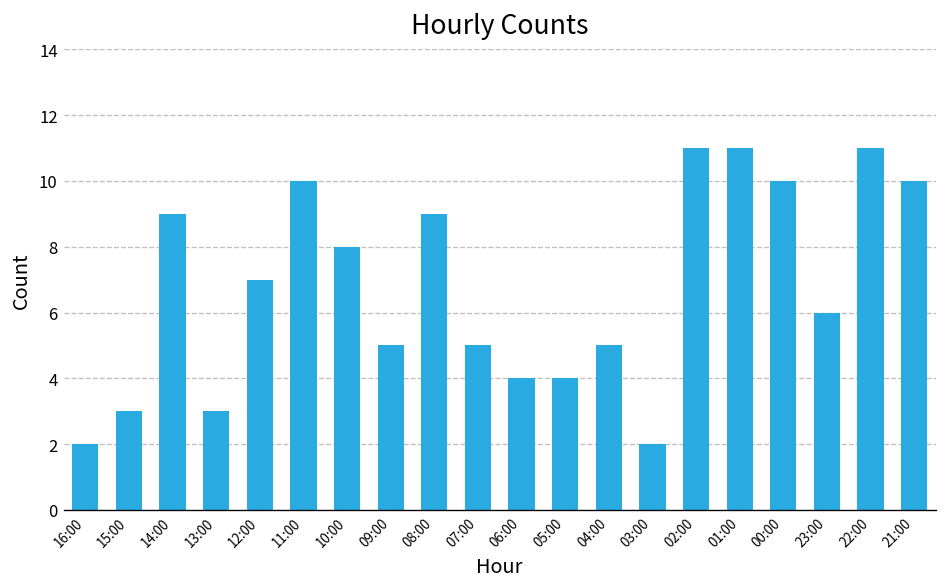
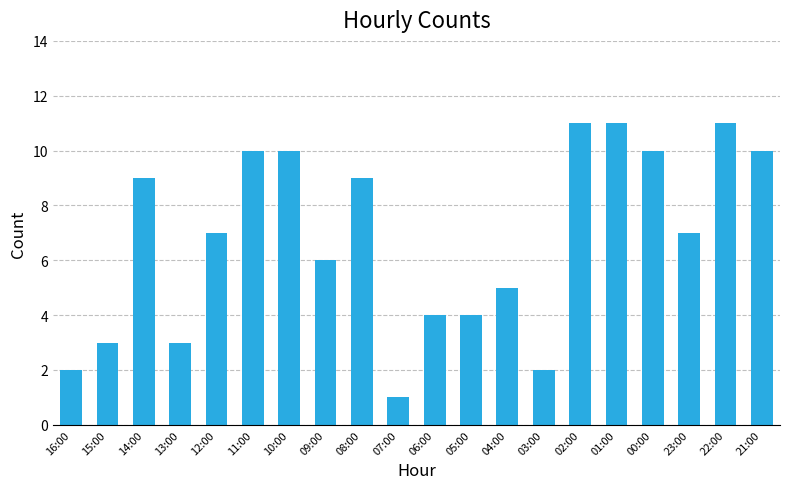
10:00: 8 -> 10
09:00: 5 -> 6
07:00: 5 -> 1
23:00: 6 -> 7
